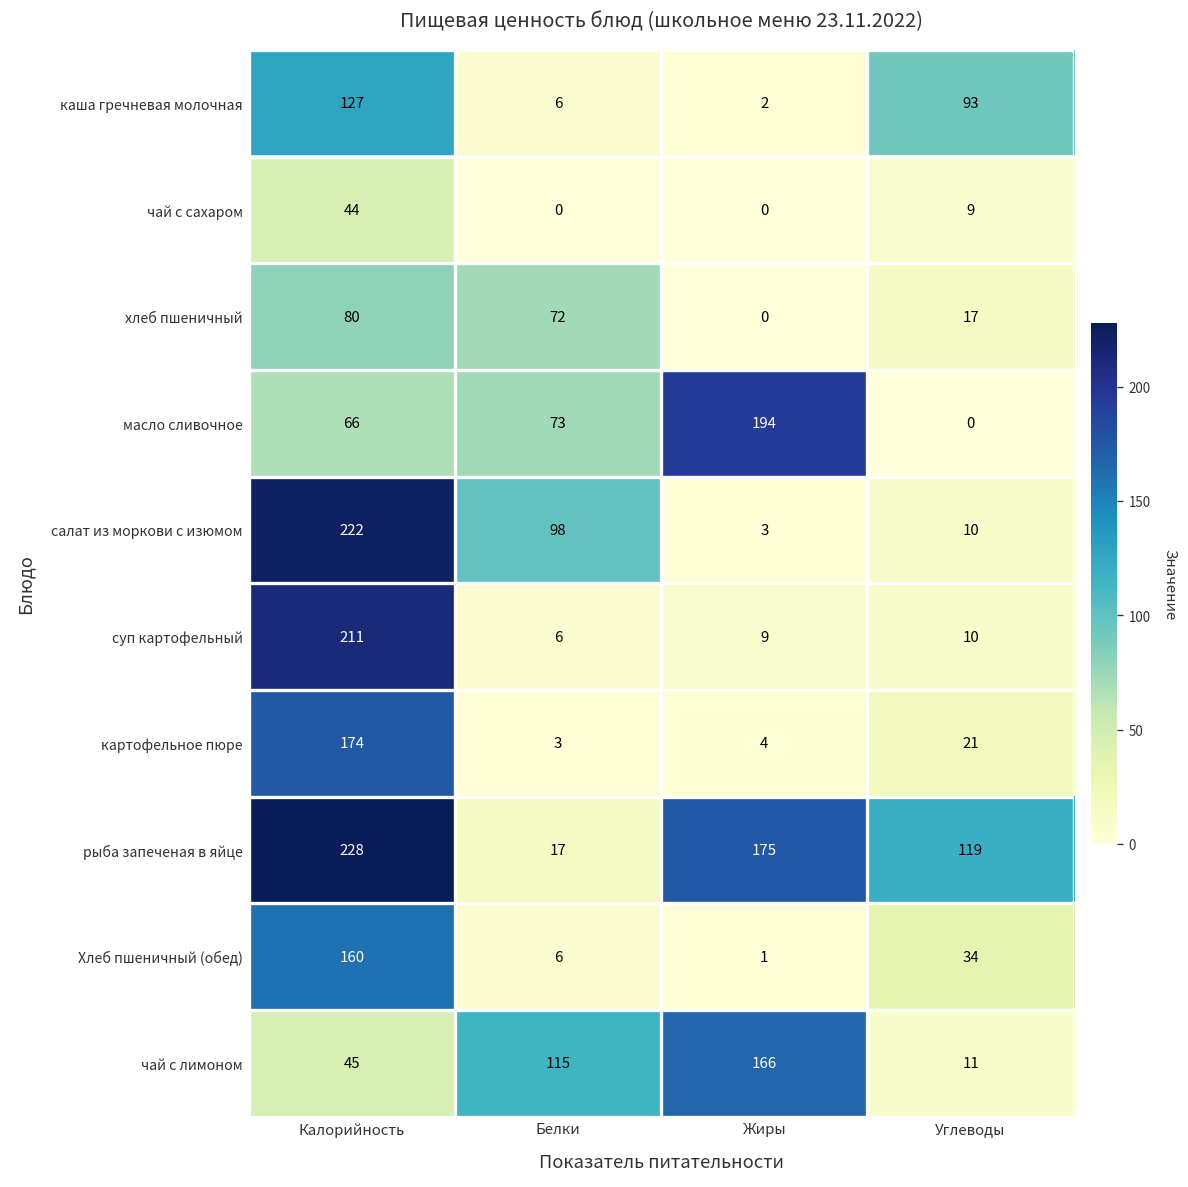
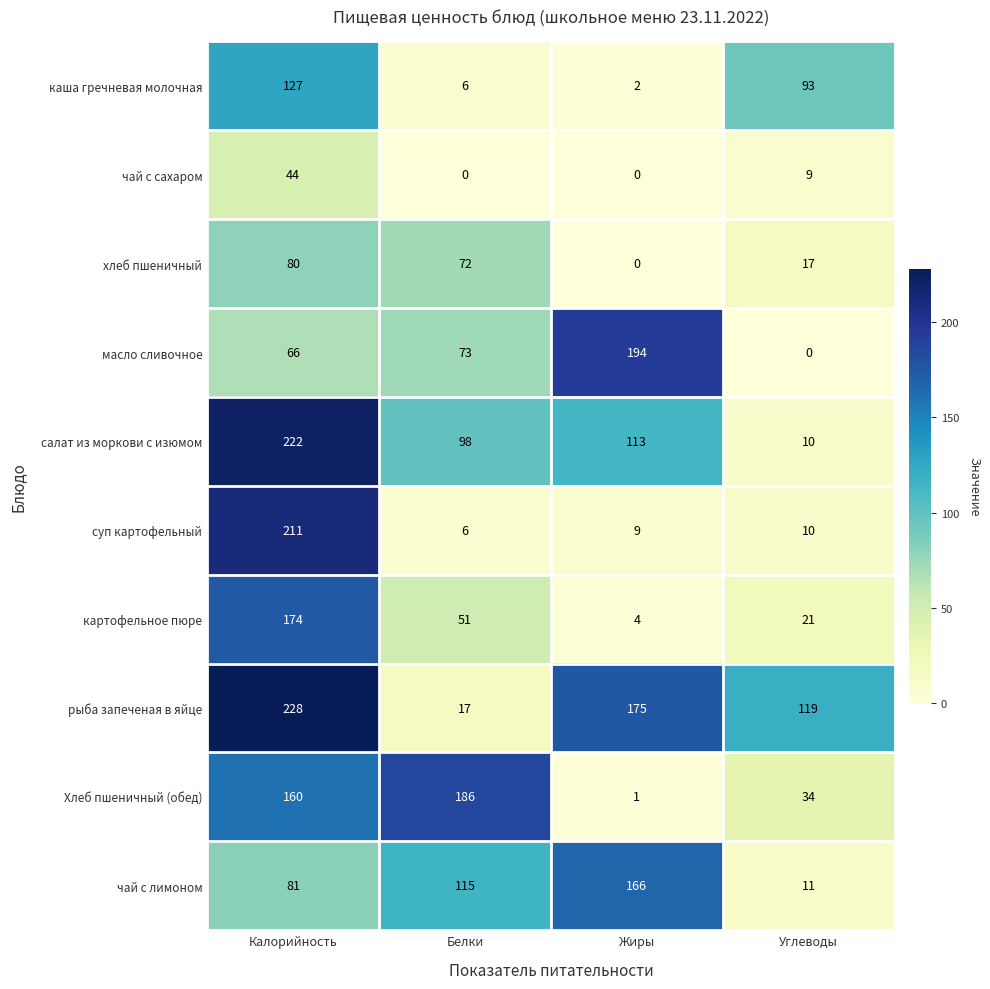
салат из моркови с изюмом, Жиры: 3 -> 113
картофельное пюре, Белки: 3 -> 51
Хлеб пшеничный (обед), Белки: 6 -> 186
чай с лимоном, Калорийность: 45 -> 81
